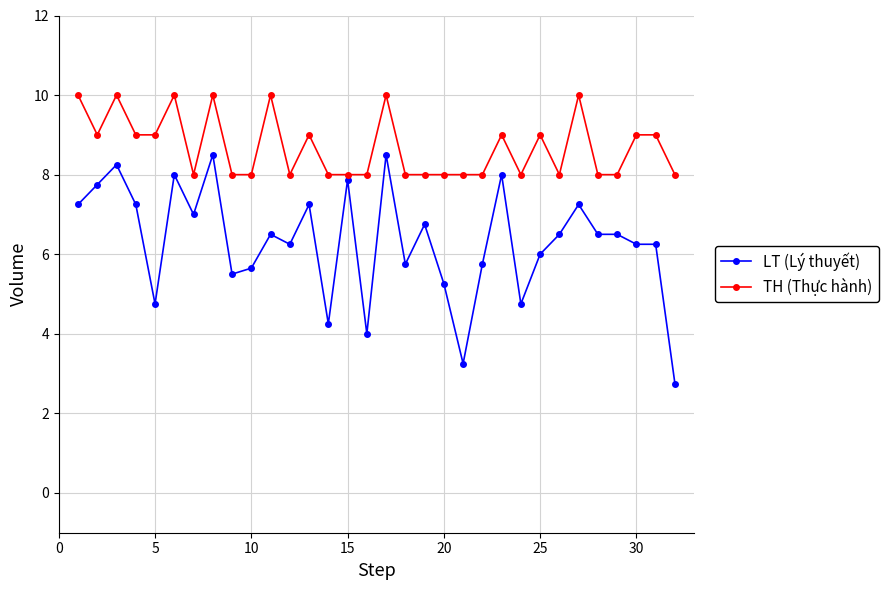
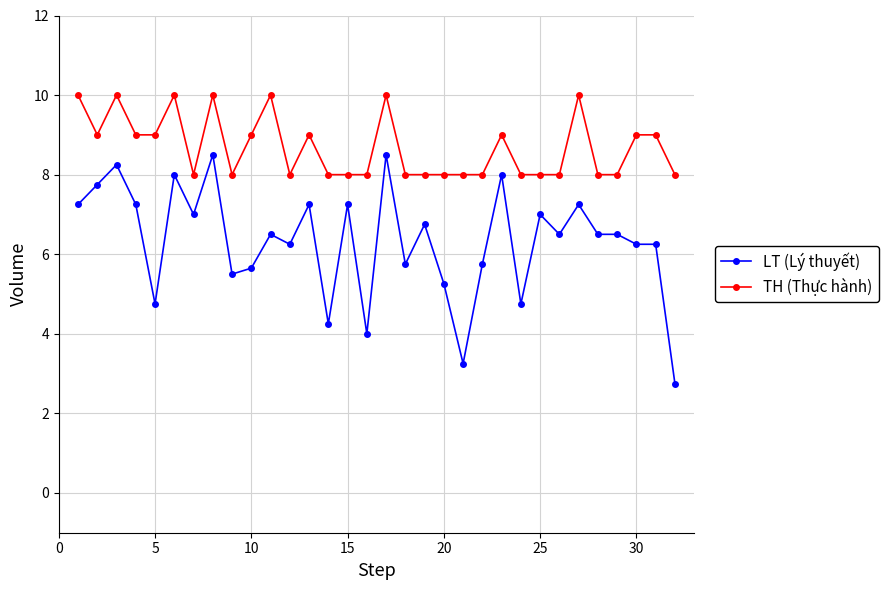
TH (Thực hành), 10: 8 -> 9
LT (Lý thuyết), 15: 7.9 -> 7.3
LT (Lý thuyết), 25: 6 -> 7
TH (Thực hành), 25: 9 -> 8
